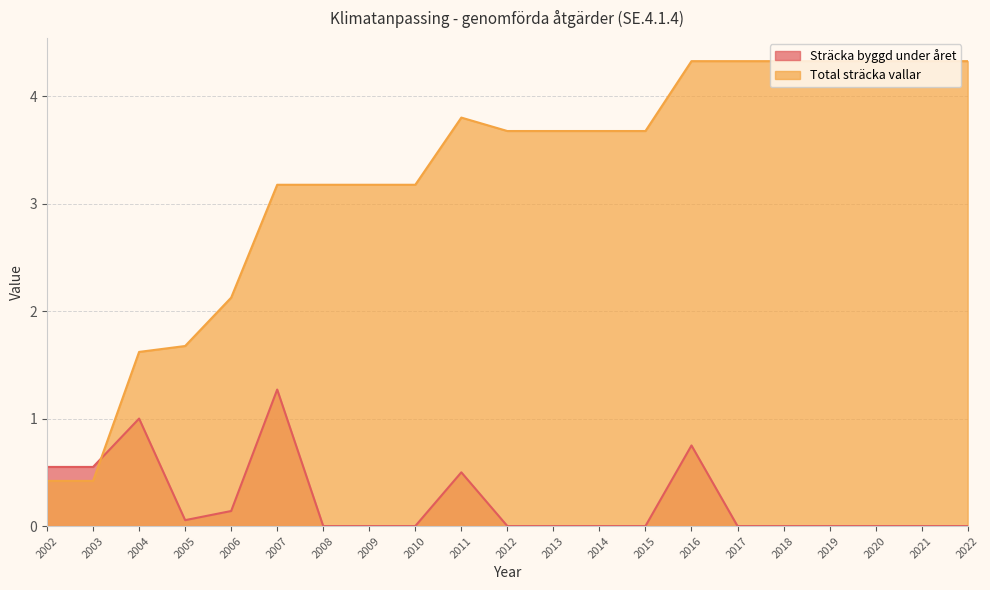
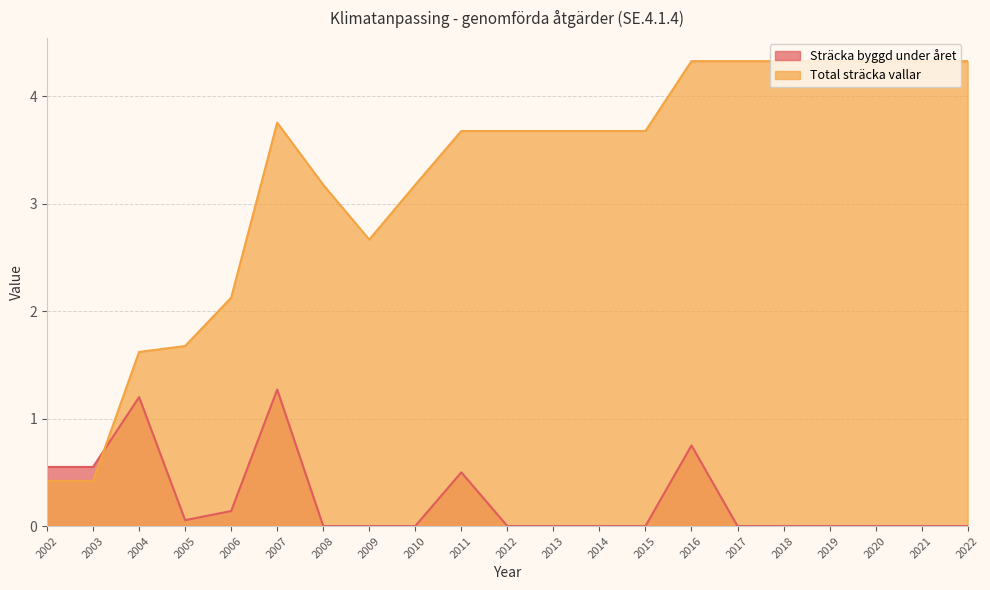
Sträcka byggd under året, 2004: 1.0 -> 1.2
Total sträcka vallar, 2007: 3.18 -> 3.75
Total sträcka vallar, 2009: 3.18 -> 2.67
Total sträcka vallar, 2011: 3.80 -> 3.68
